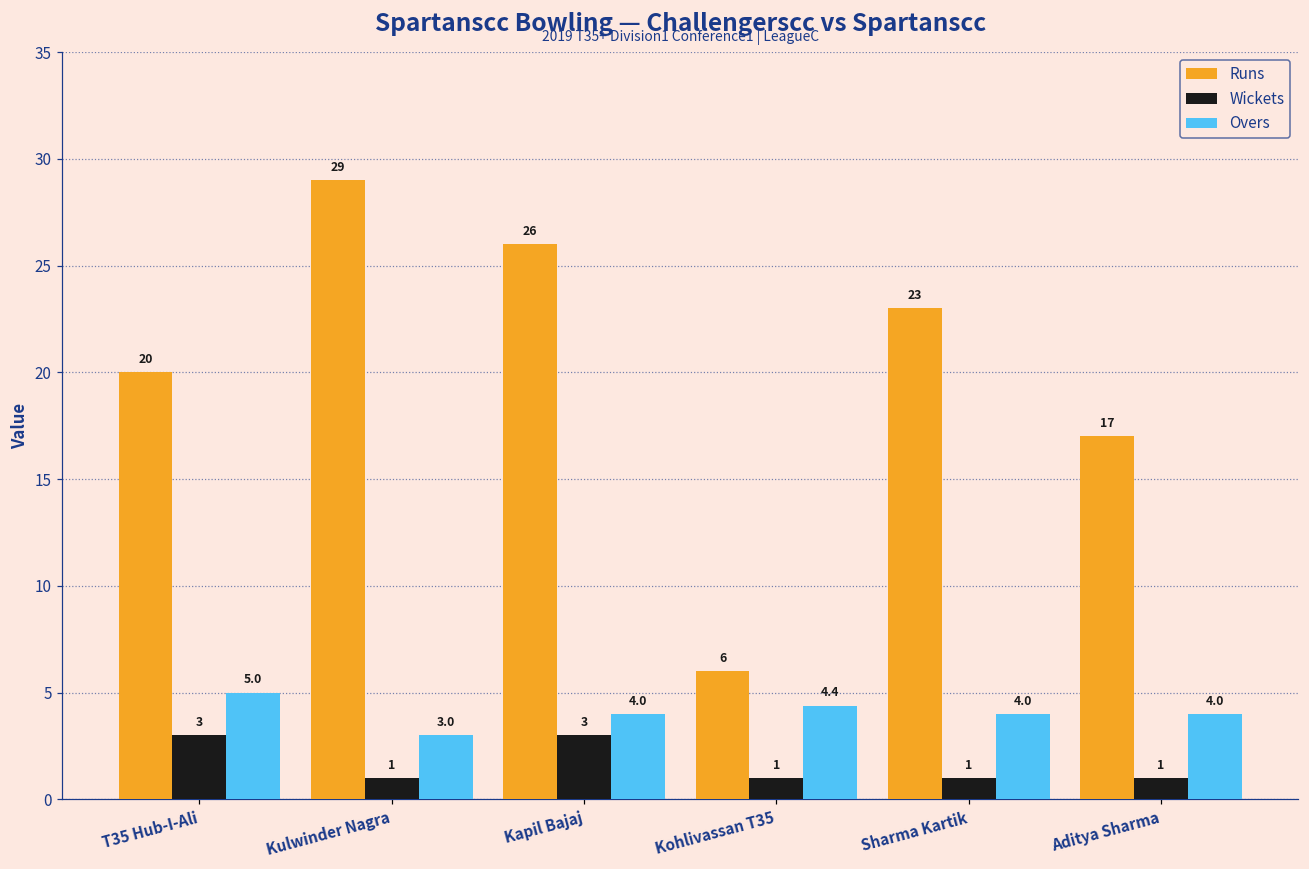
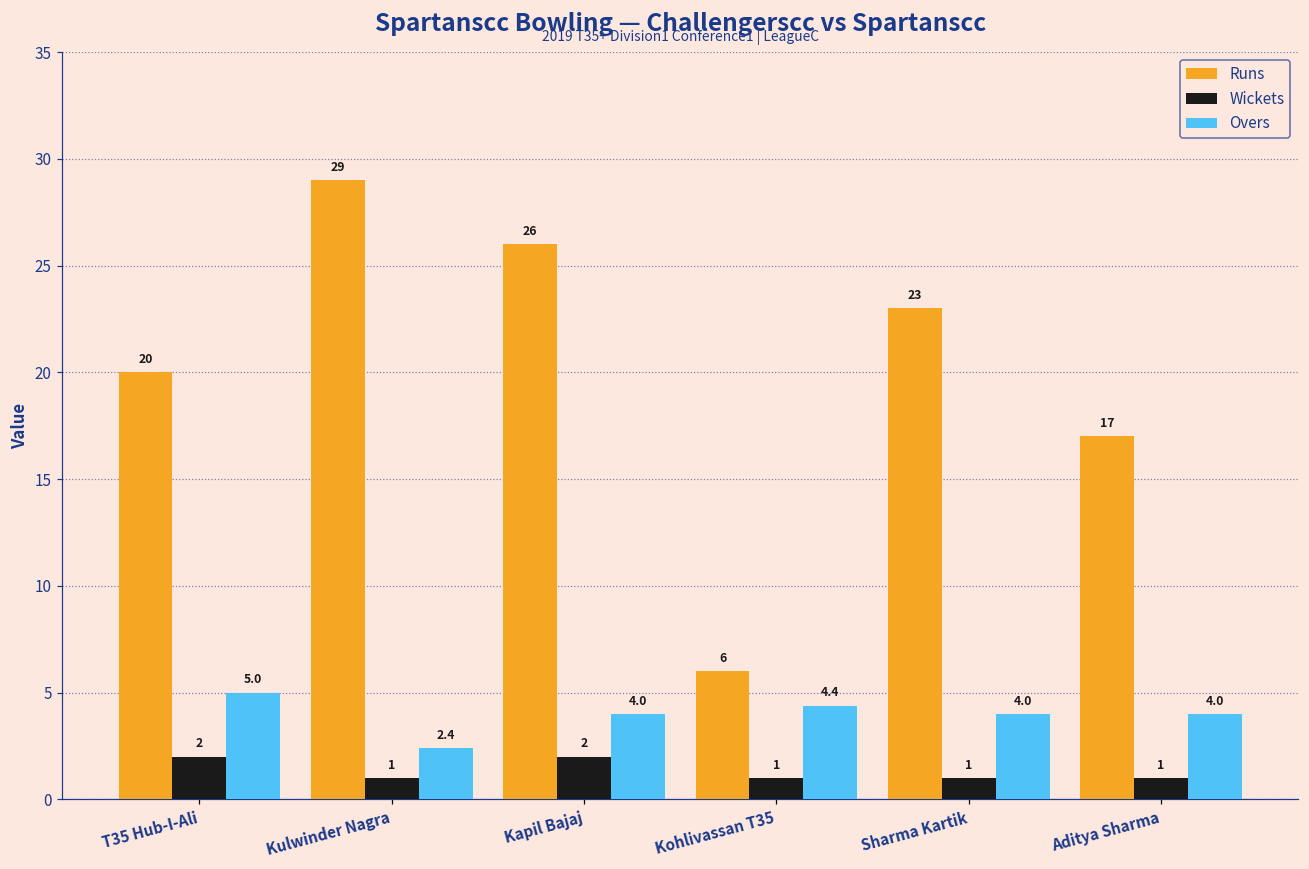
Wickets, T35 Hub-I-Ali: 3 -> 2
Overs, Kulwinder Nagra: 3.0 -> 2.4
Wickets, Kapil Bajaj: 3 -> 2
